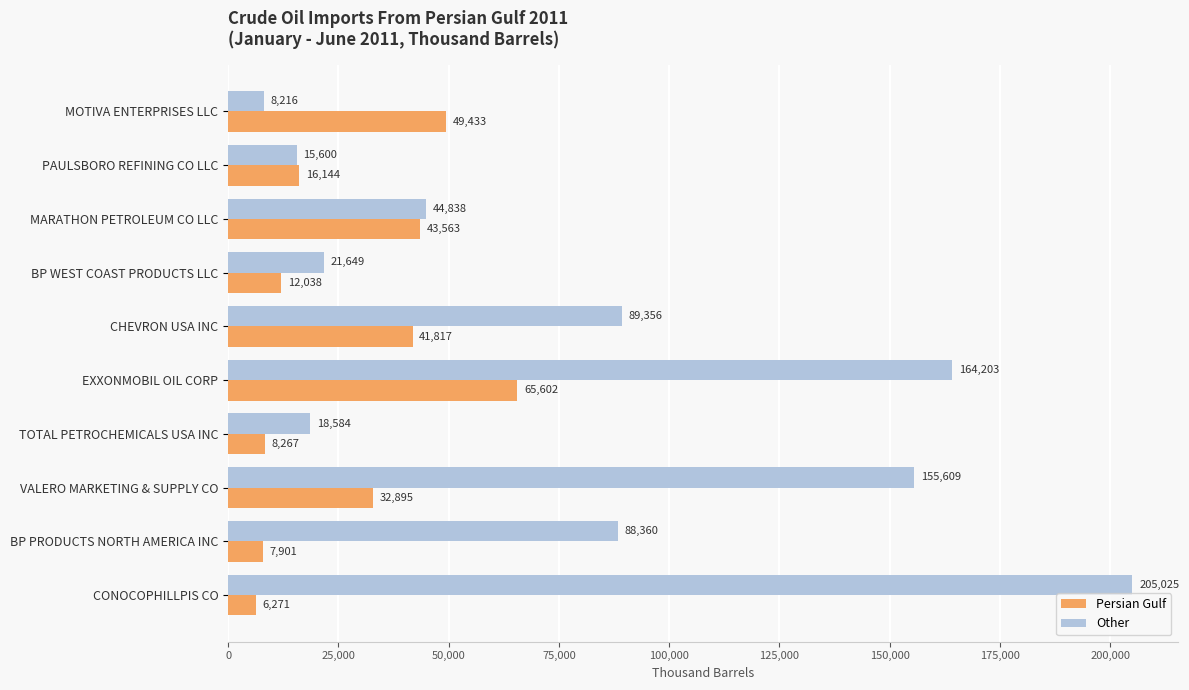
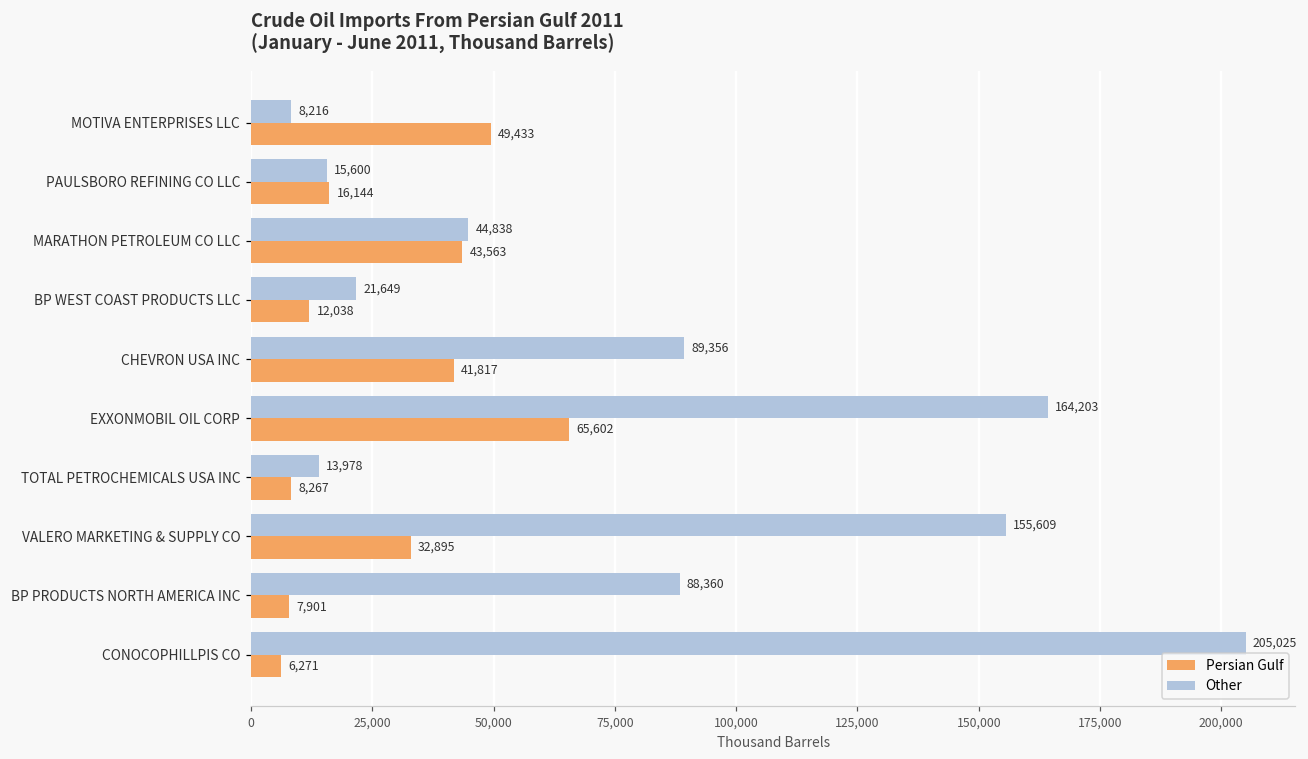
Other, TOTAL PETROCHEMICALS USA INC: 18,584 -> 13,978
